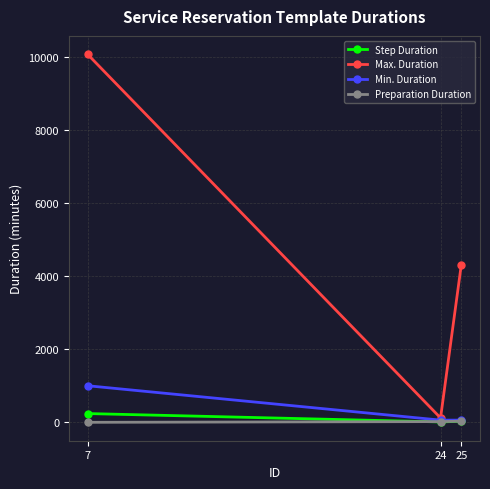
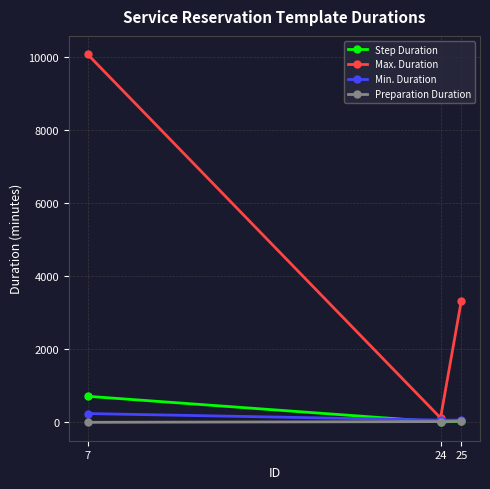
Step Duration, 7: 200 -> 700
Min. Duration, 7: 1000 -> 200
Max. Duration, 25: 4300 -> 3300
